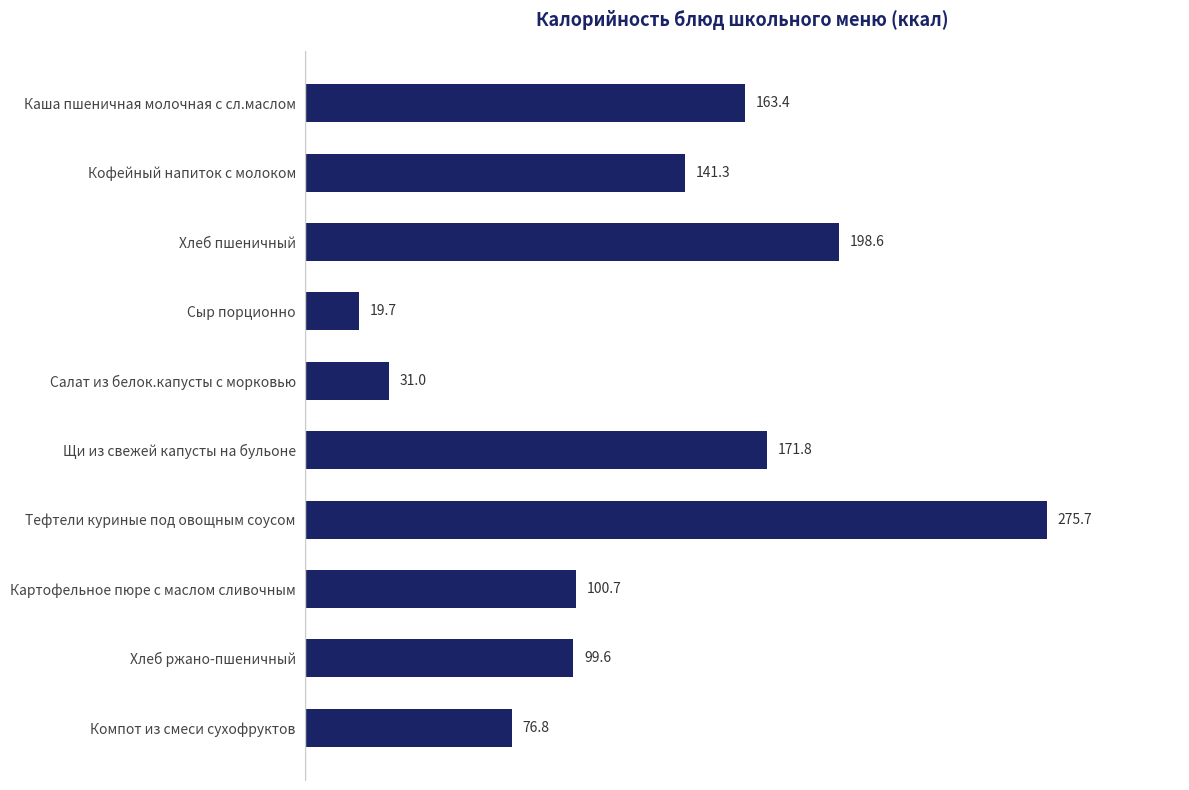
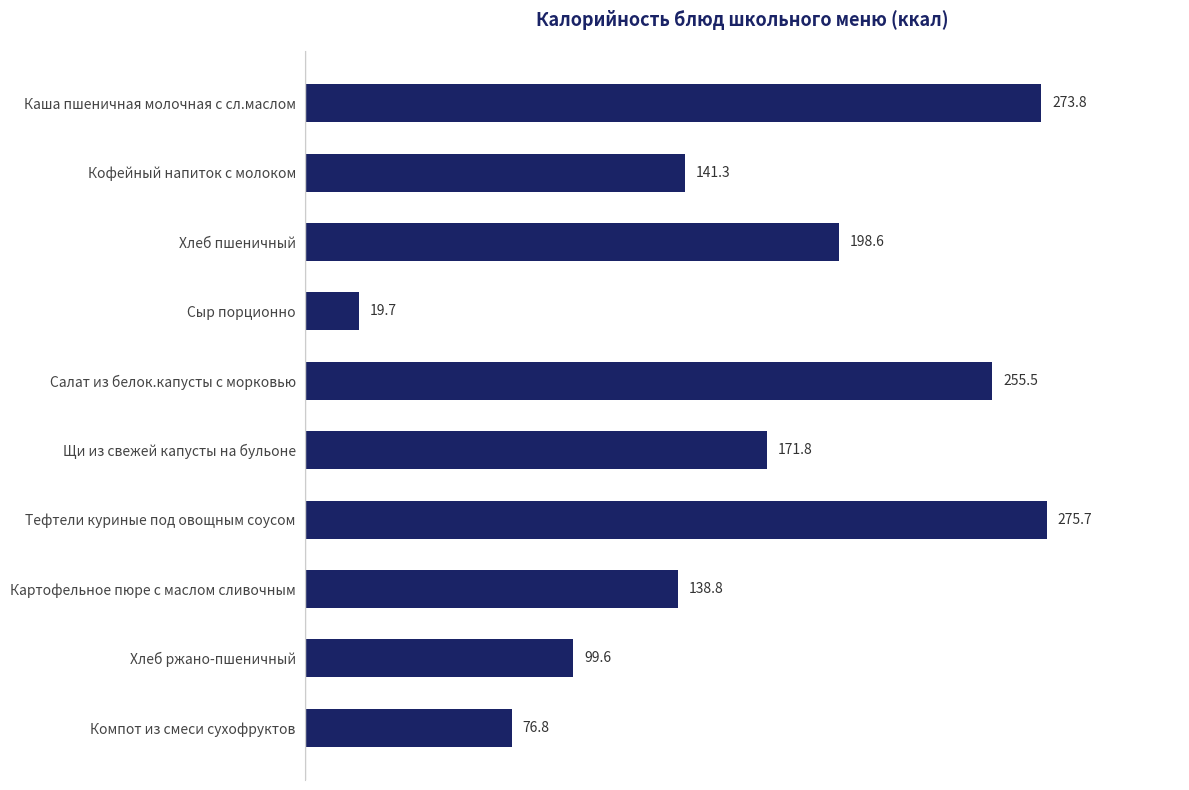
Каша пшеничная молочная с сл.маслом: 163.4 -> 273.8
Салат из белок.капусты с морковью: 31.0 -> 255.5
Картофельное пюре с маслом сливочным: 100.7 -> 138.8
